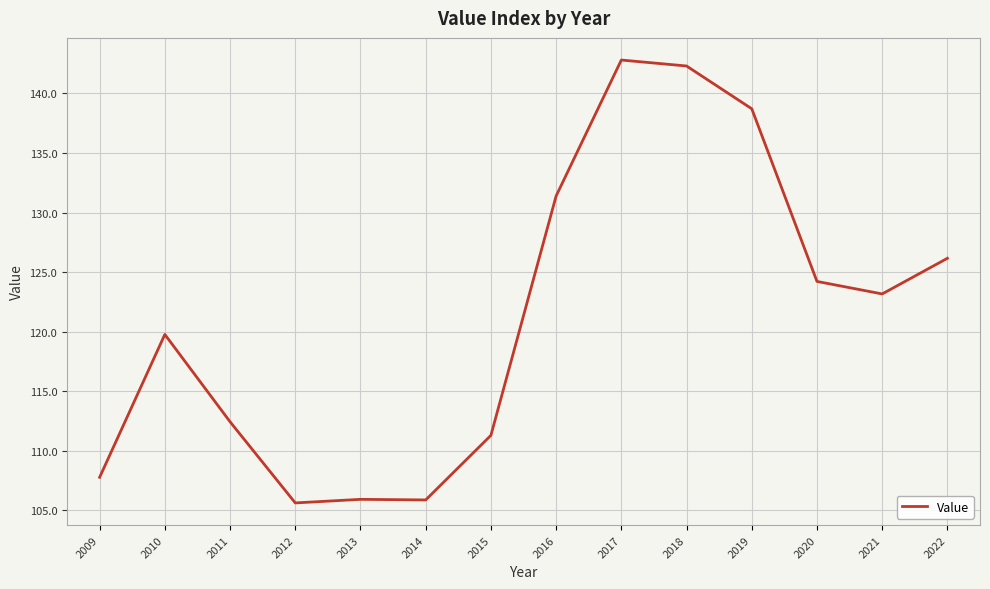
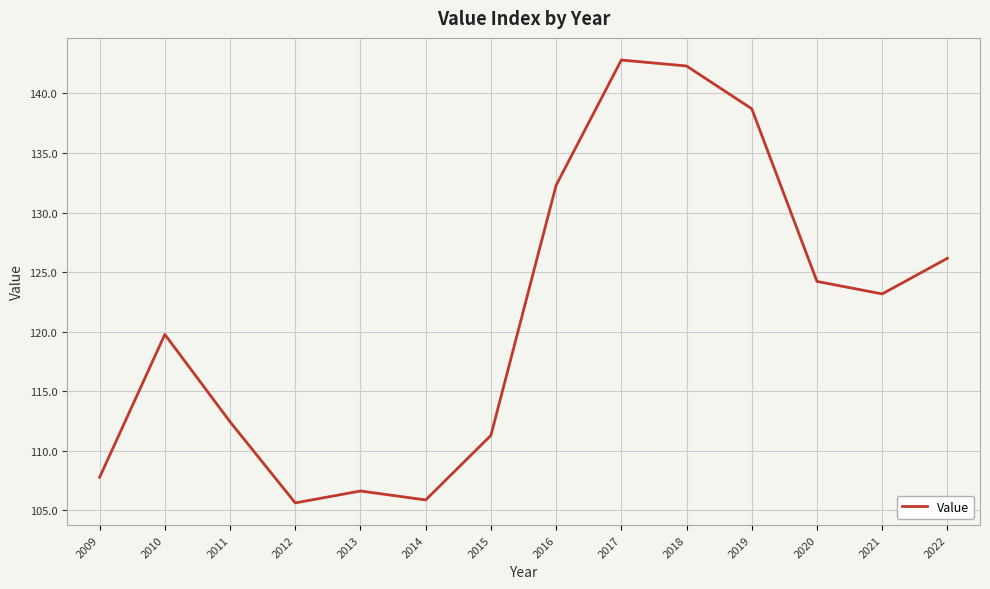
2013: 105.9 -> 106.6
2016: 131.4 -> 132.3
